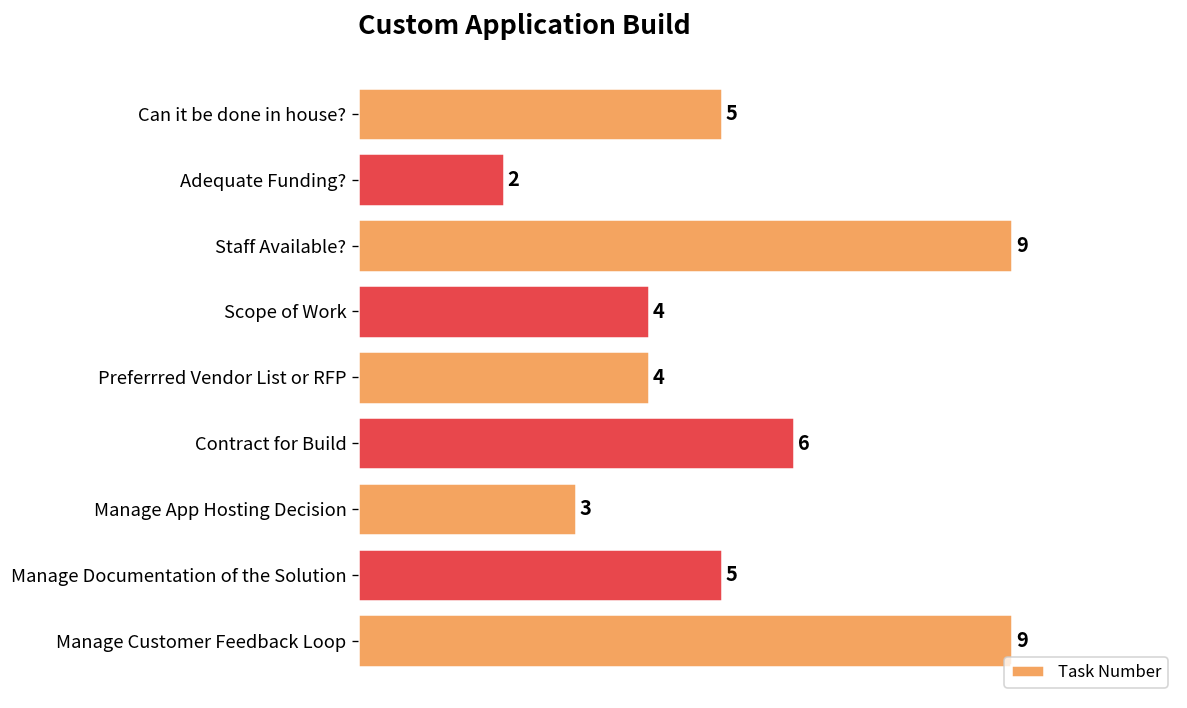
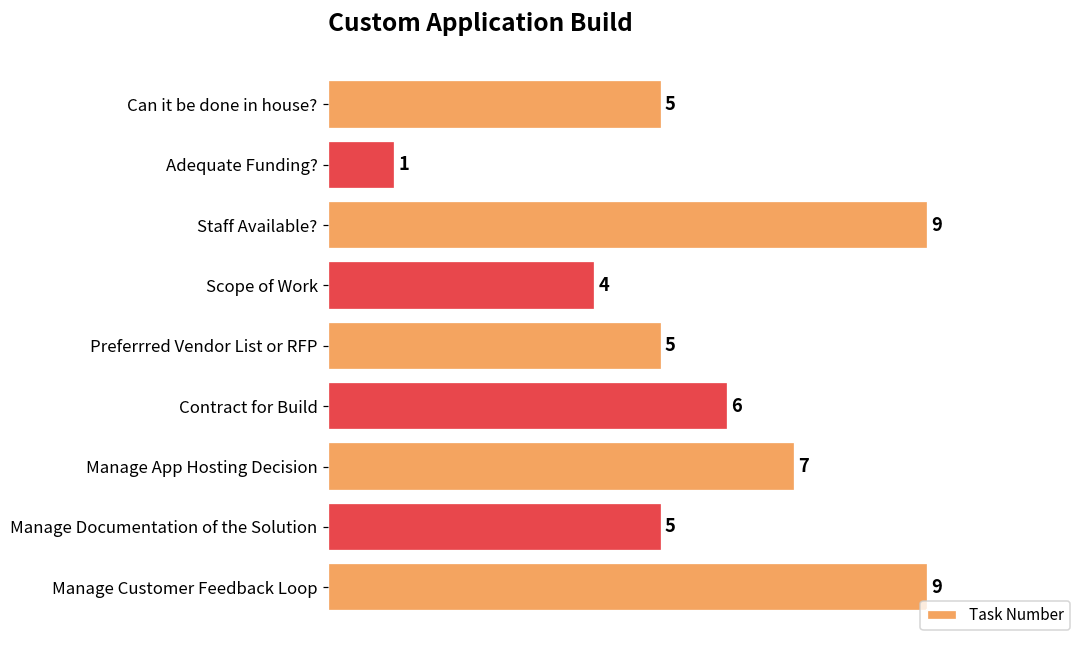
Adequate Funding?: 2 -> 1
Preferrred Vendor List or RFP: 4 -> 5
Manage App Hosting Decision: 3 -> 7
